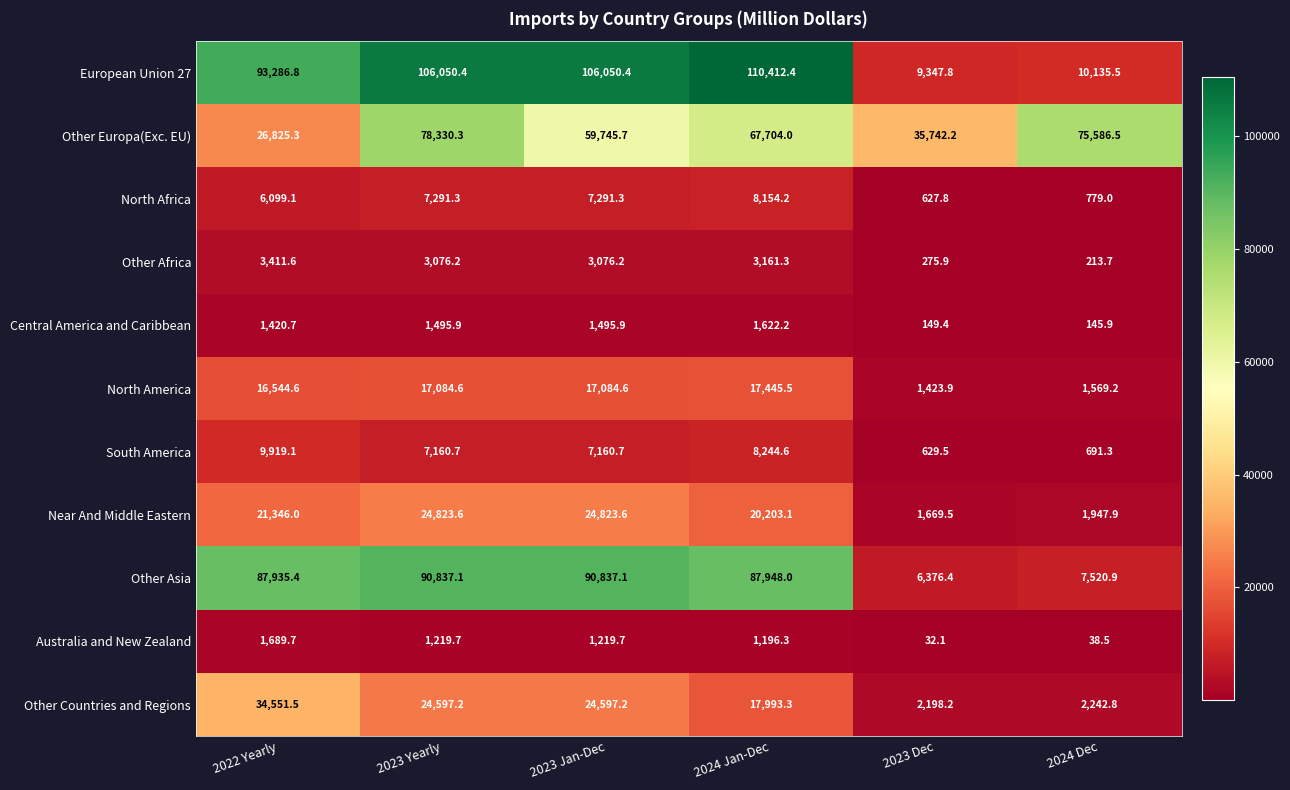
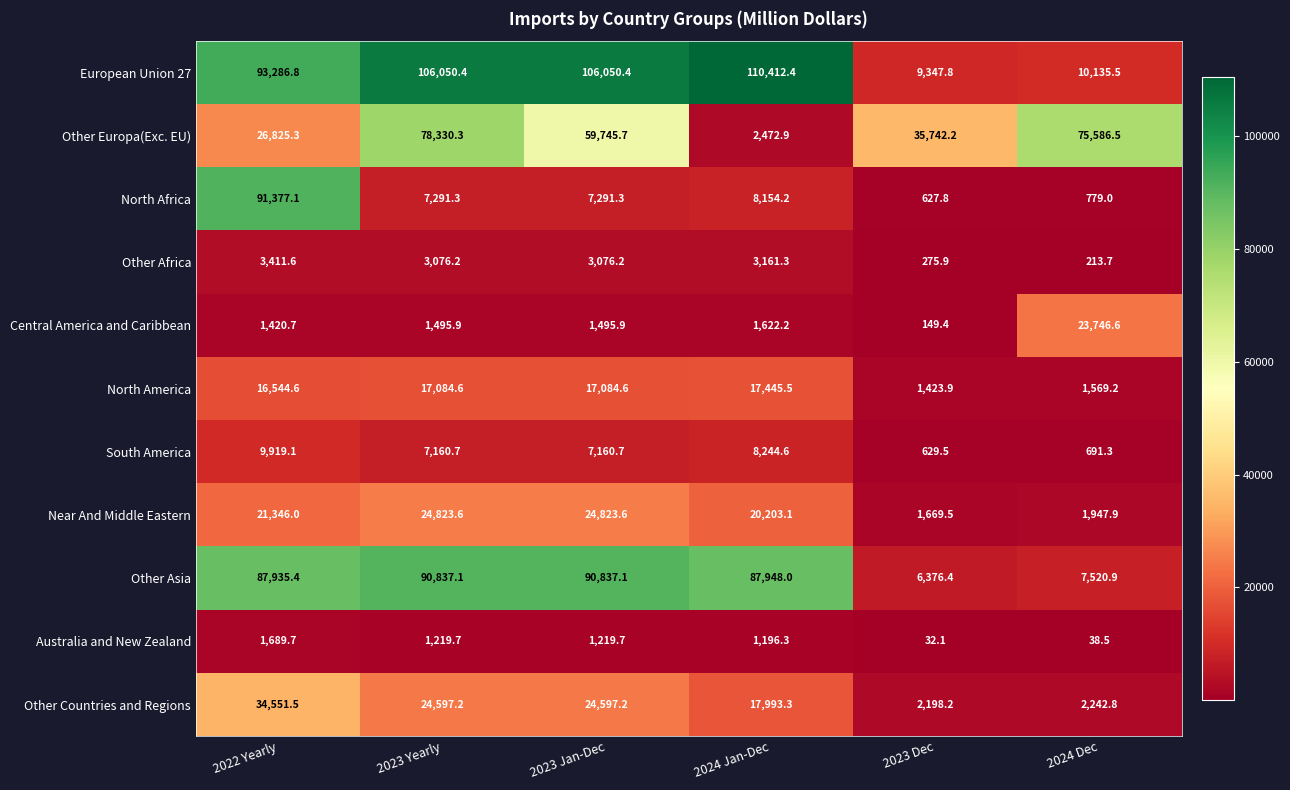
Other Europa(Exc. EU), 2024 Jan-Dec: 67,704.0 -> 2,472.9
North Africa, 2022 Yearly: 6,099.1 -> 91,377.1
Central America and Caribbean, 2024 Dec: 145.9 -> 23,746.6
